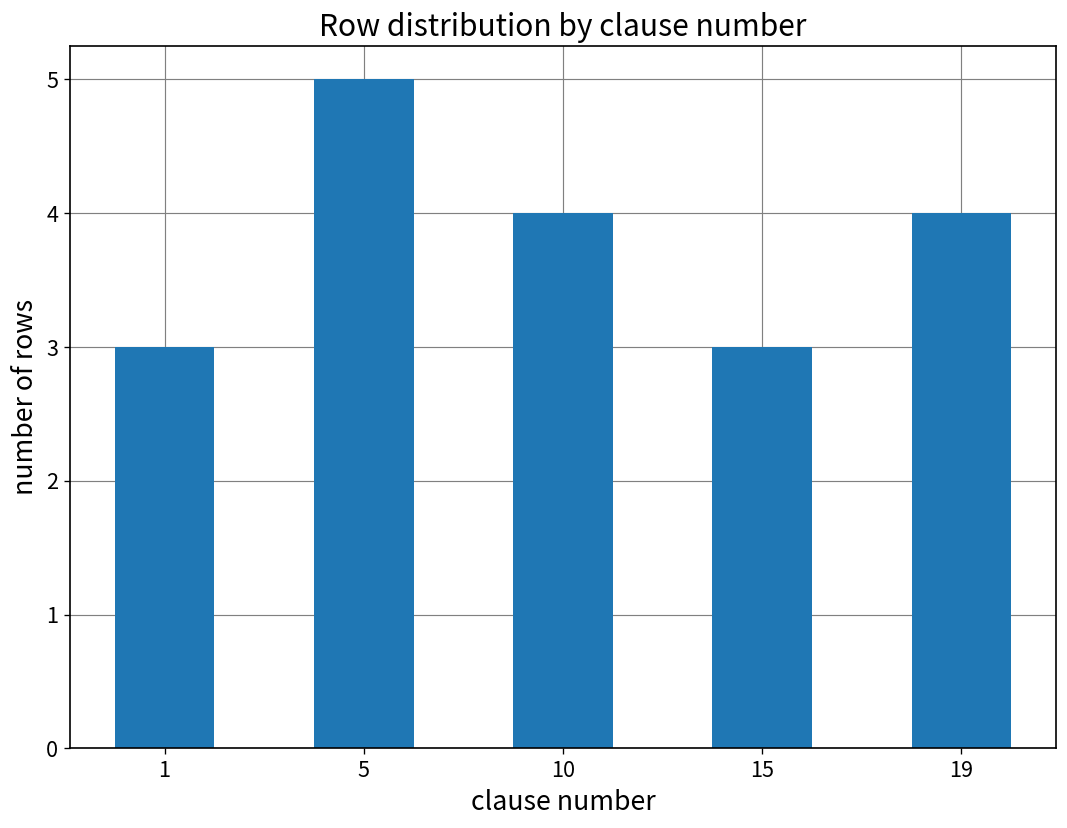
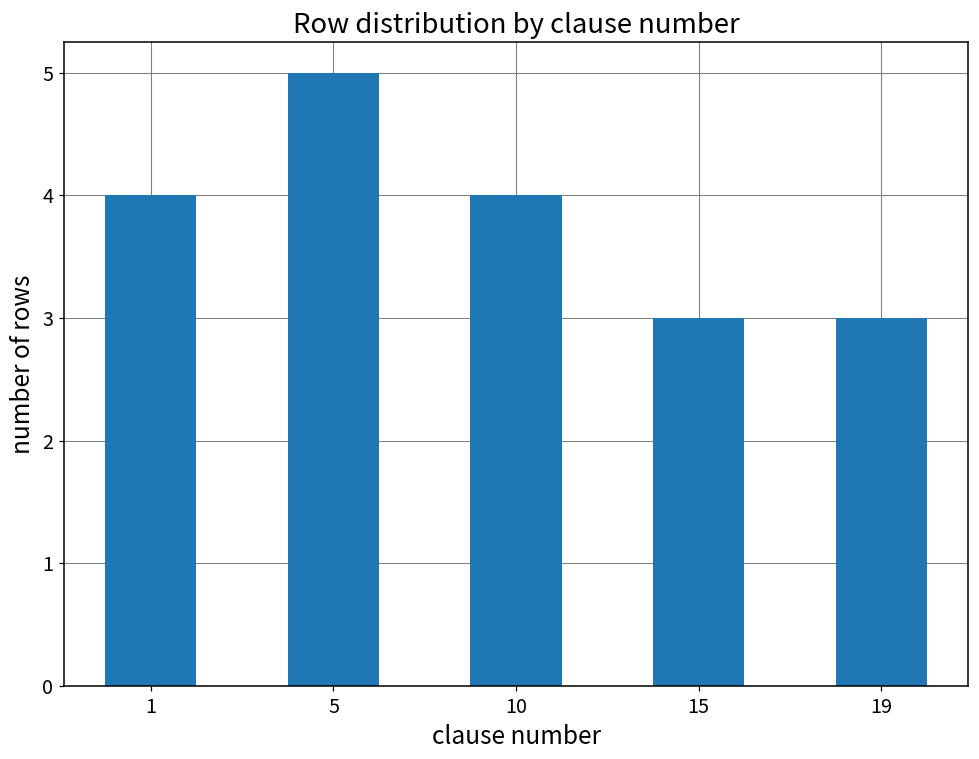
1: 3 -> 4
19: 4 -> 3
